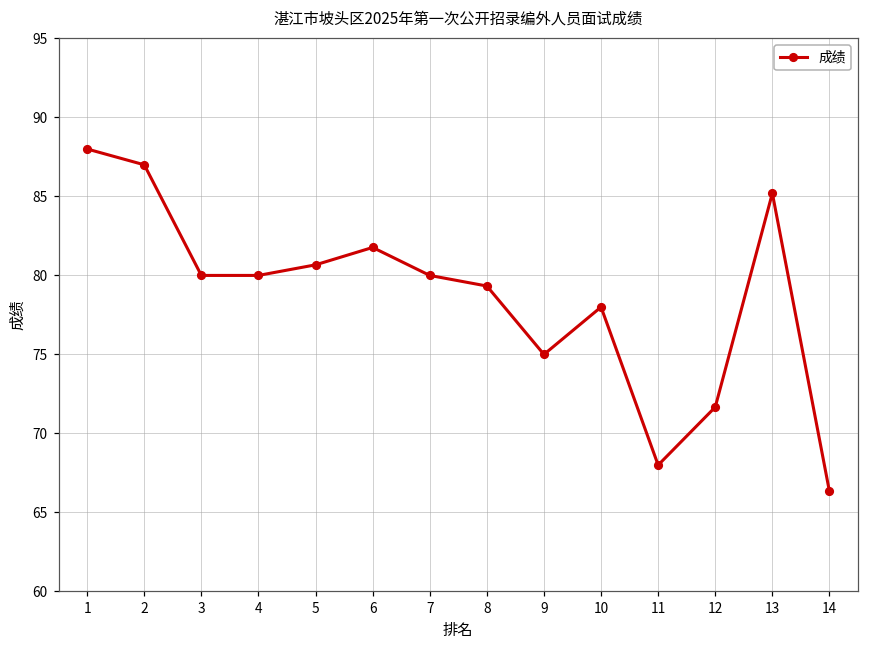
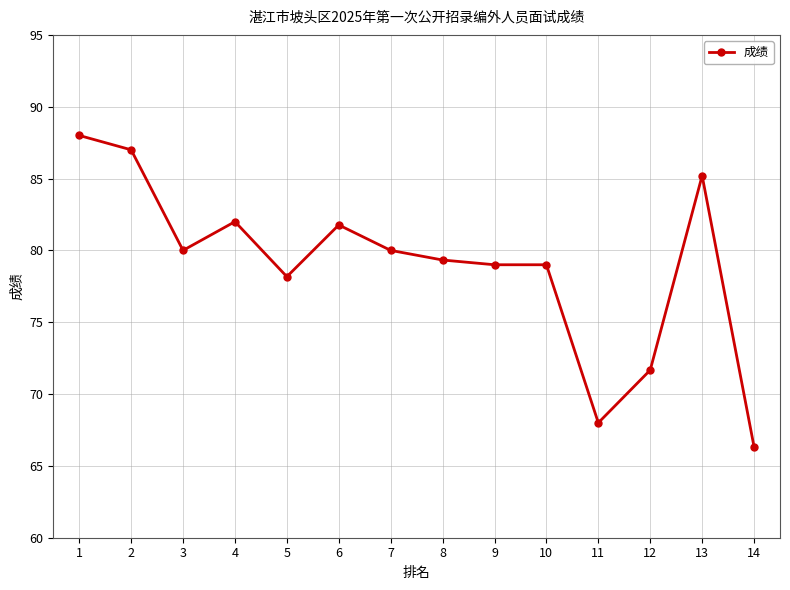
4: 80 -> 82
5: 80.7 -> 78.2
9: 75 -> 79
10: 78 -> 79
